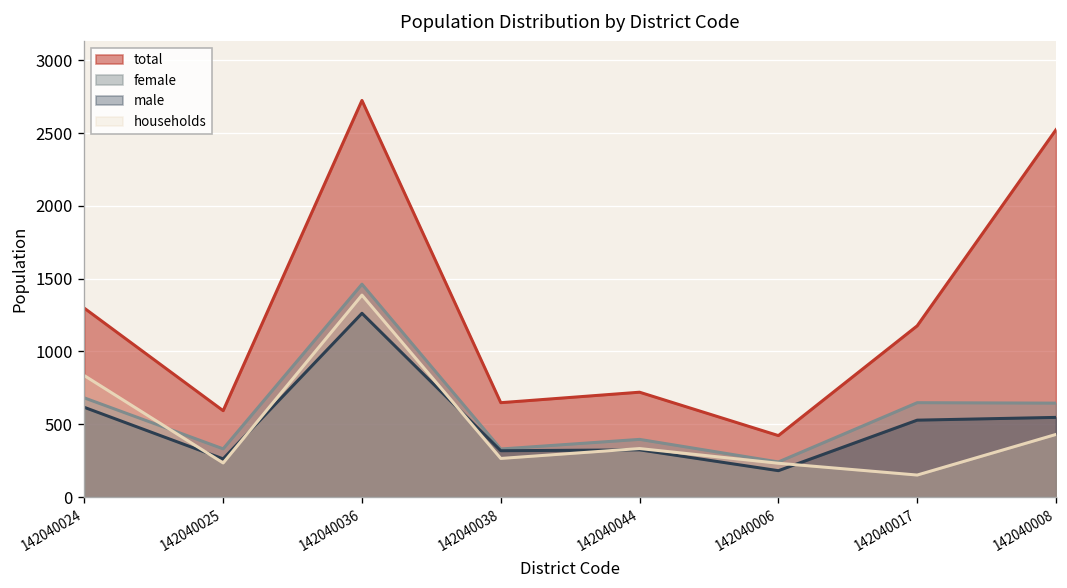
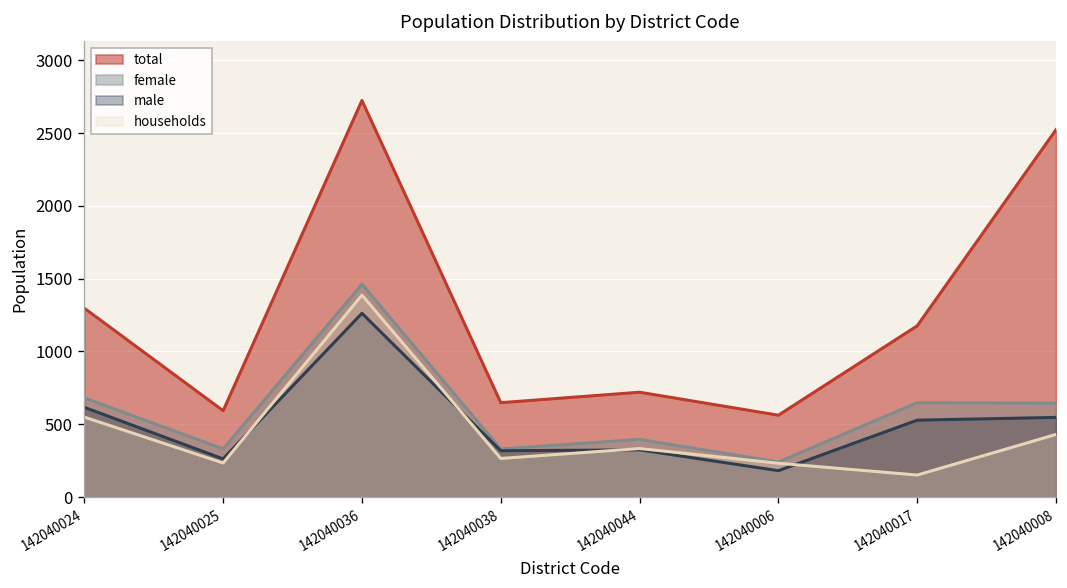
households, 142040024: 830 -> 550
total, 142040006: 420 -> 560
